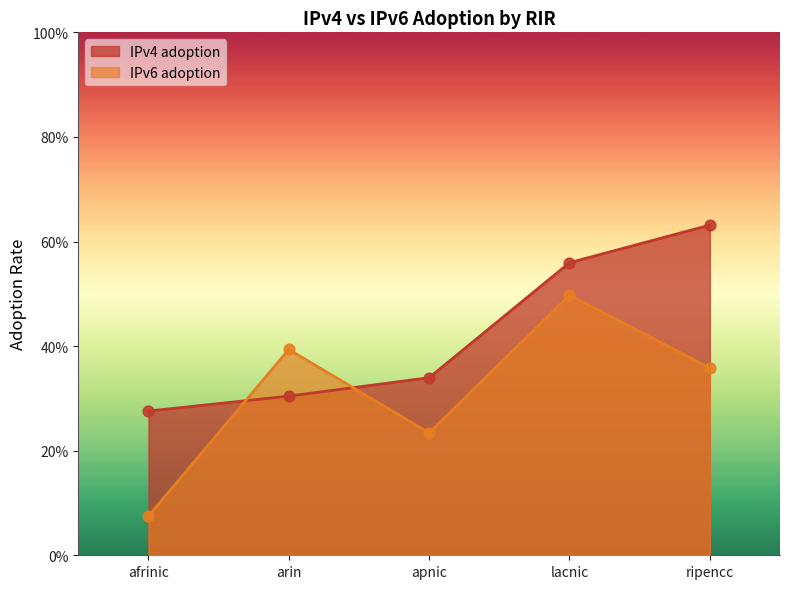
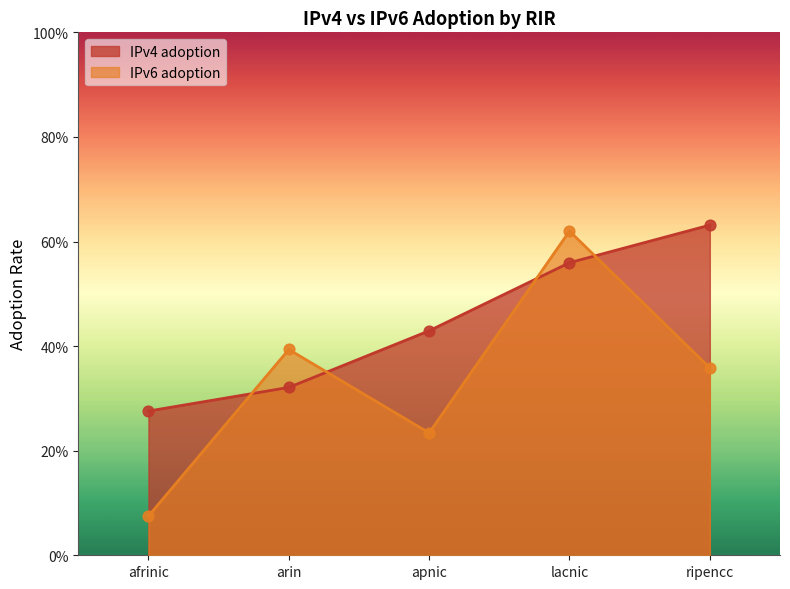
IPv4 adoption, arin: 30% -> 32%
IPv4 adoption, apnic: 34% -> 43%
IPv6 adoption, lacnic: 50% -> 62%
